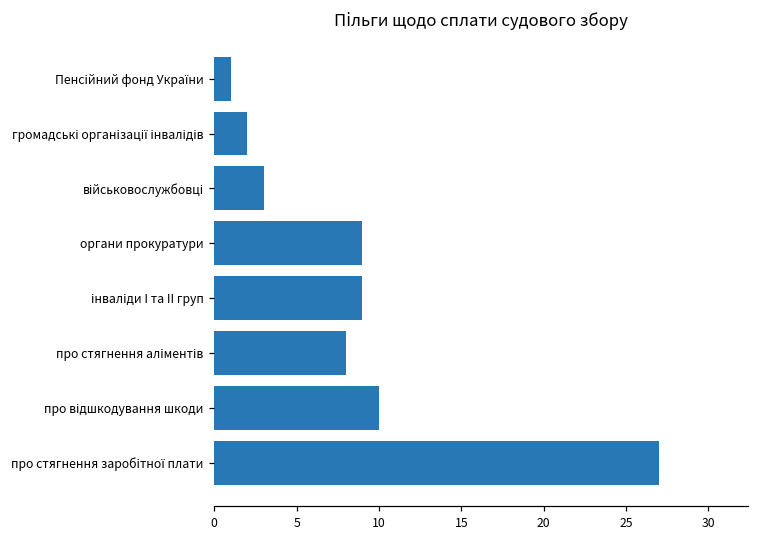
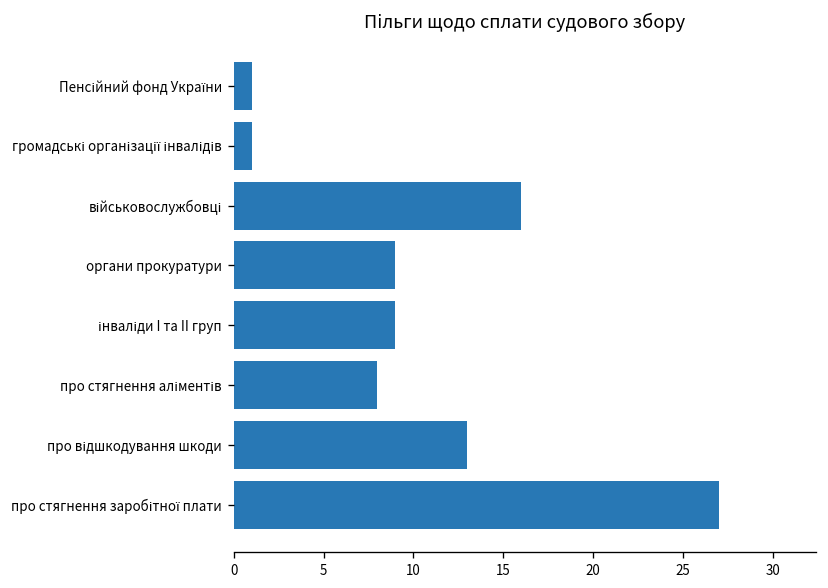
громадські організації інвалідів: 2 -> 1
військовослужбовці: 3 -> 16
про відшкодування шкоди: 10 -> 13
